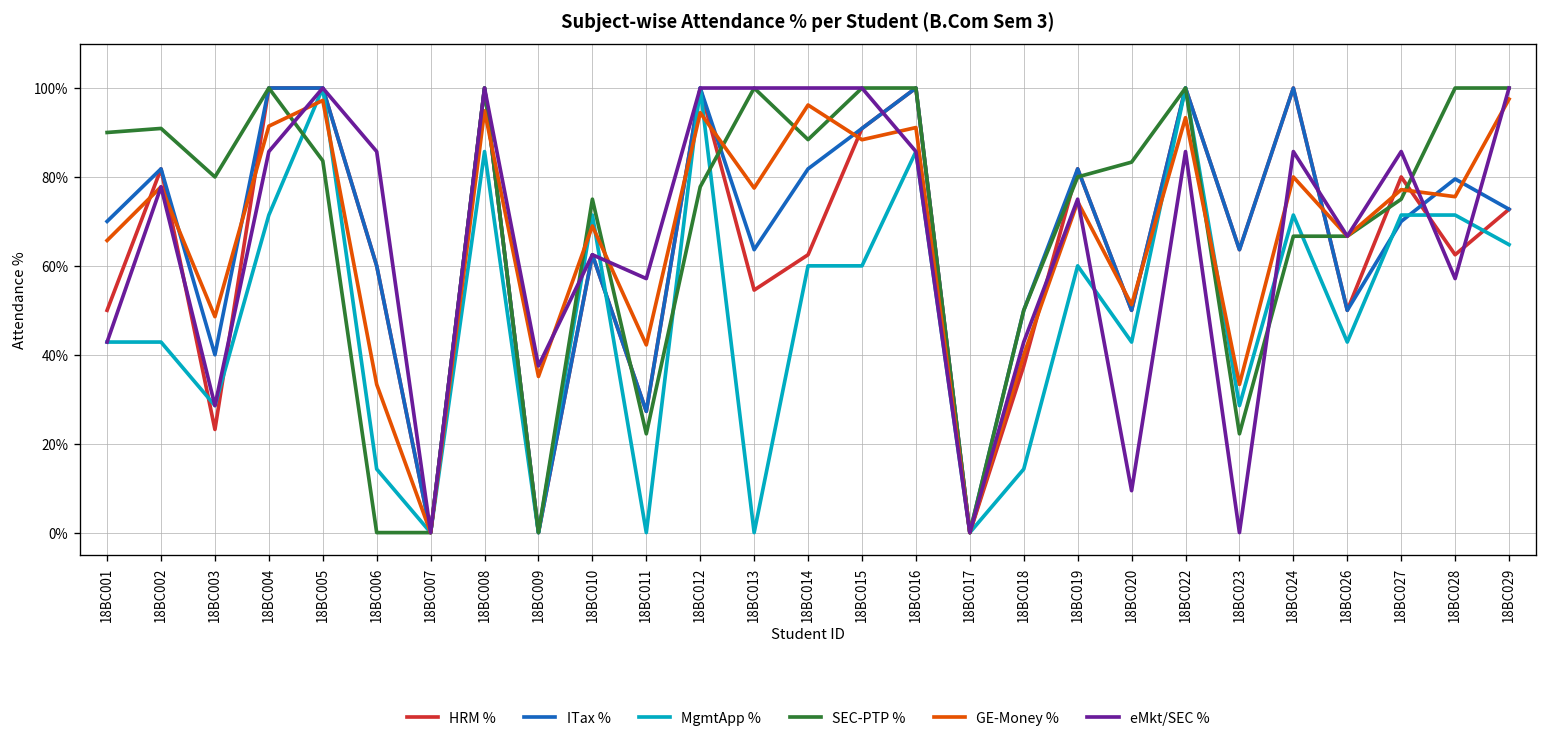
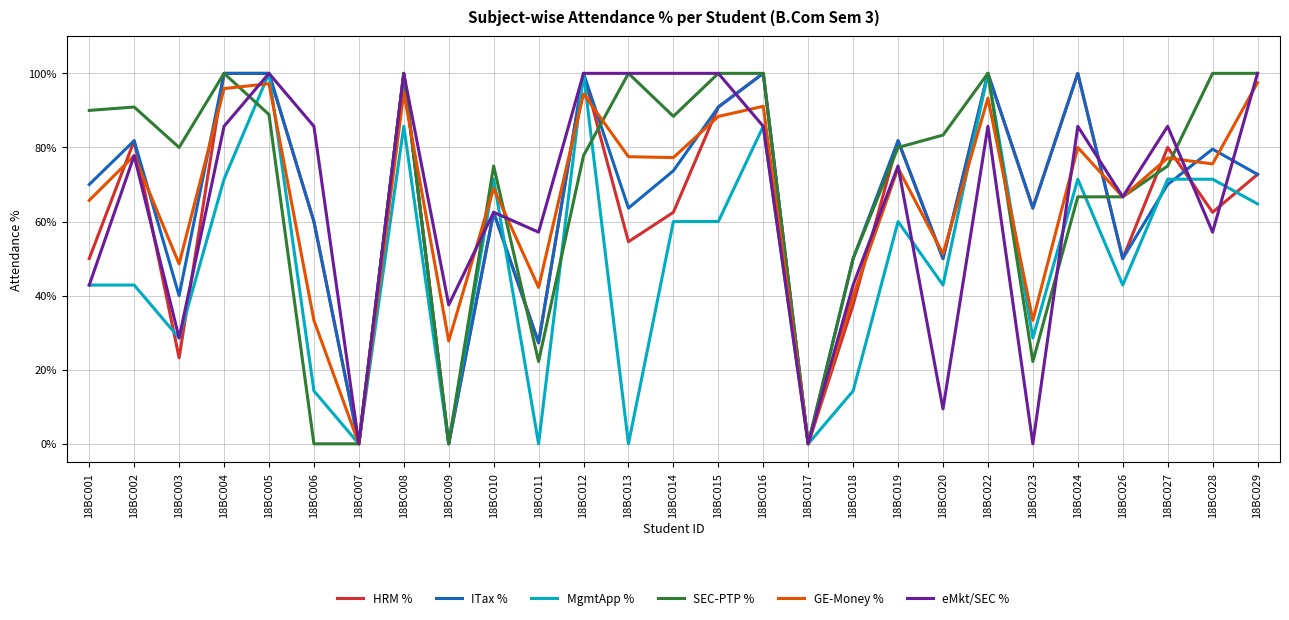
GE-Money %, 18BC004: 91% -> 96%
SEC-PTP %, 18BC005: 84% -> 89%
GE-Money %, 18BC009: 35% -> 28%
ITax %, 18BC014: 82% -> 74%
GE-Money %, 18BC014: 96% -> 77%
